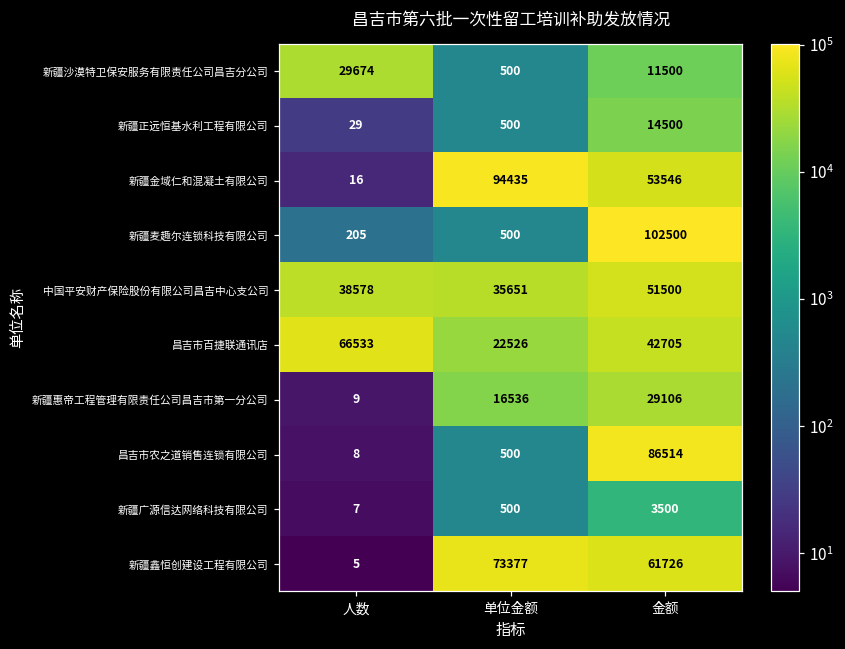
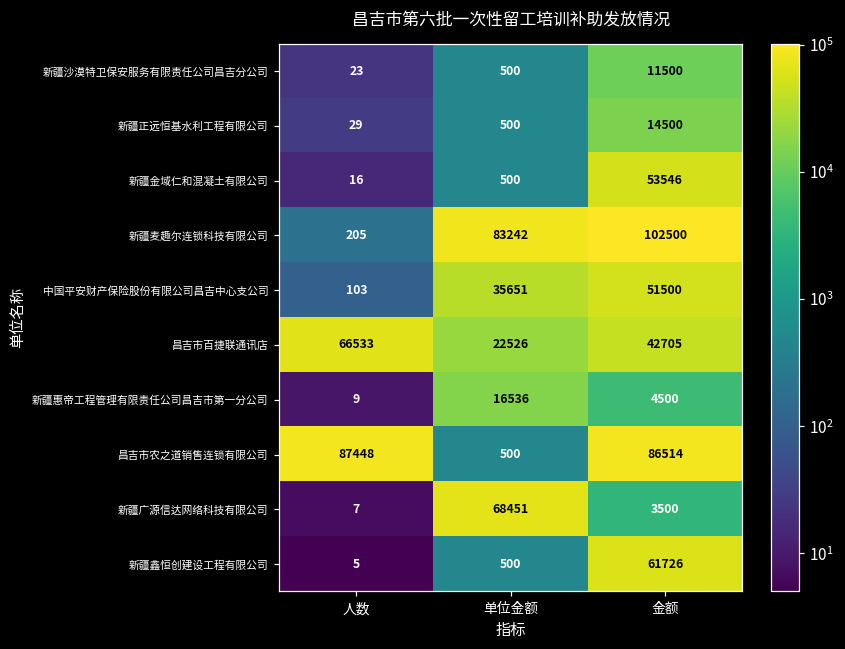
新疆沙漠特卫保安服务有限责任公司昌吉分公司, 人数: 29674 -> 23
新疆金域仁和混凝土有限公司, 单位金额: 94435 -> 500
新疆麦趣尔连锁科技有限公司, 单位金额: 500 -> 83242
中国平安财产保险股份有限公司昌吉中心支公司, 人数: 38578 -> 103
新疆惠帝工程管理有限责任公司昌吉市第一分公司, 金额: 29106 -> 4500
昌吉市农之道销售连锁有限公司, 人数: 8 -> 87448
新疆广源信达网络科技有限公司, 单位金额: 500 -> 68451
新疆鑫恒创建设工程有限公司, 单位金额: 73377 -> 500
